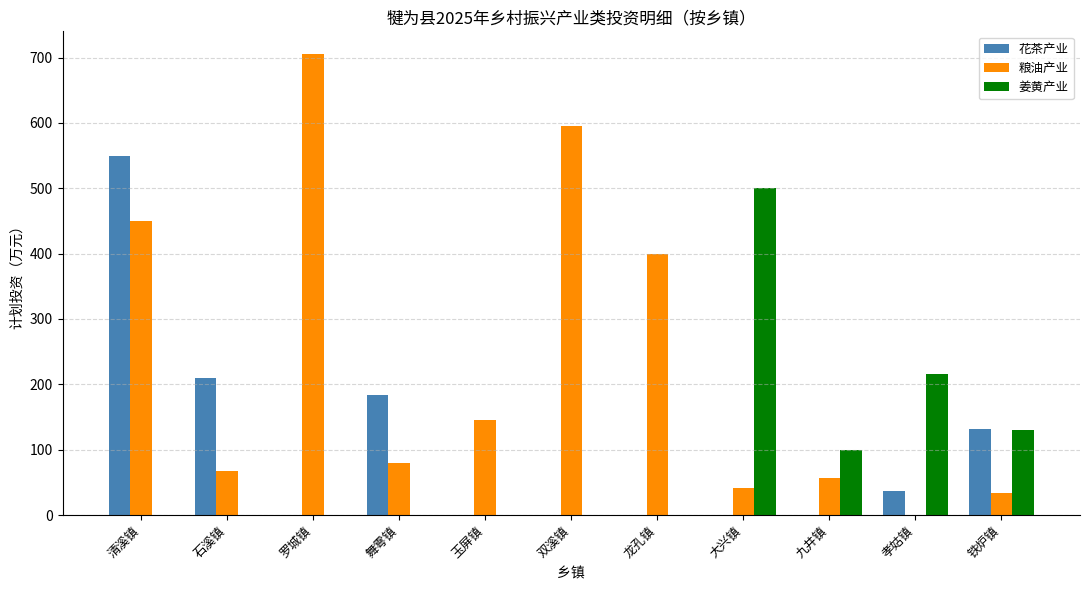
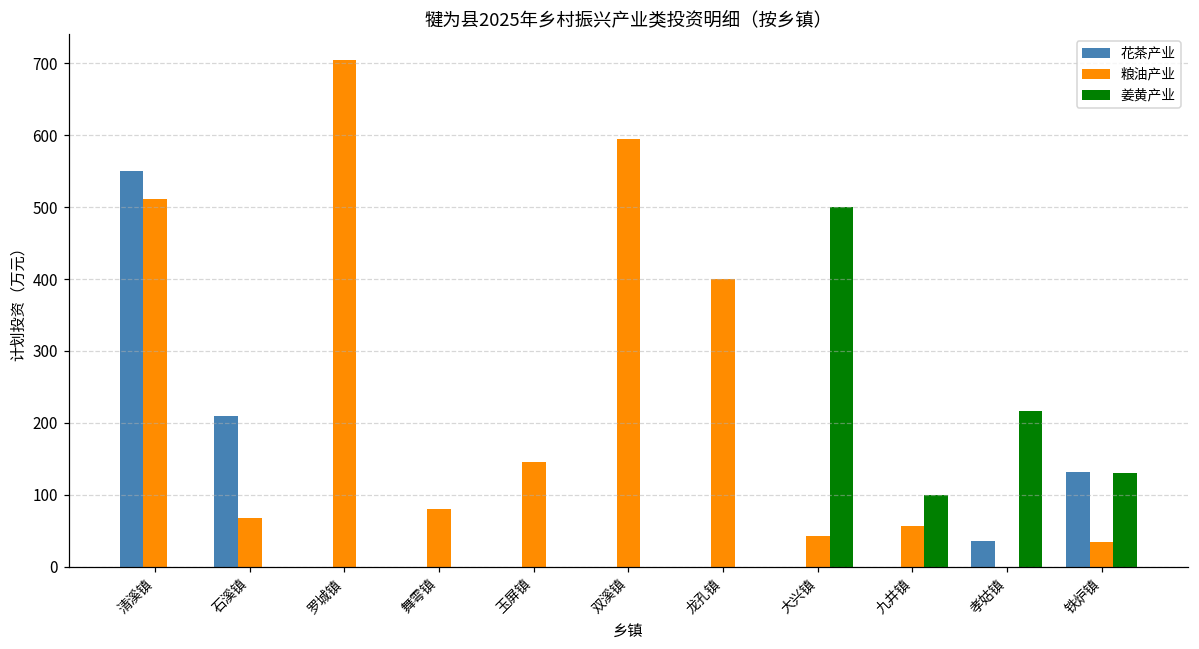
粮油产业, 清溪镇: 450 -> 510
花茶产业, 舞雩镇: 180 -> 0
